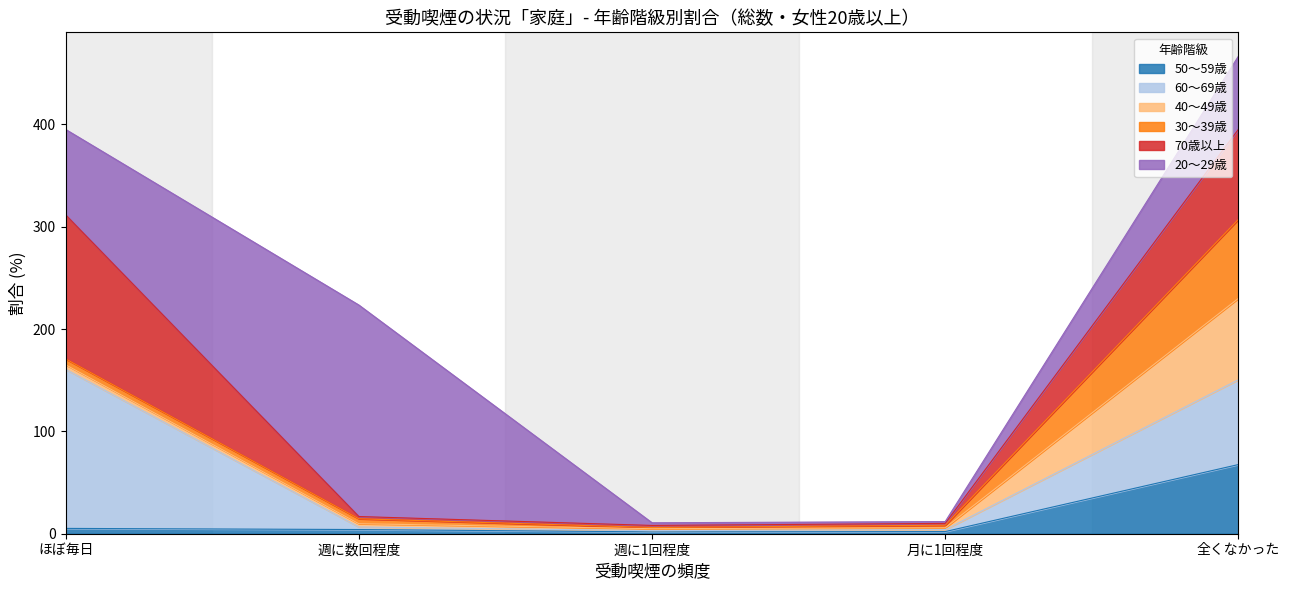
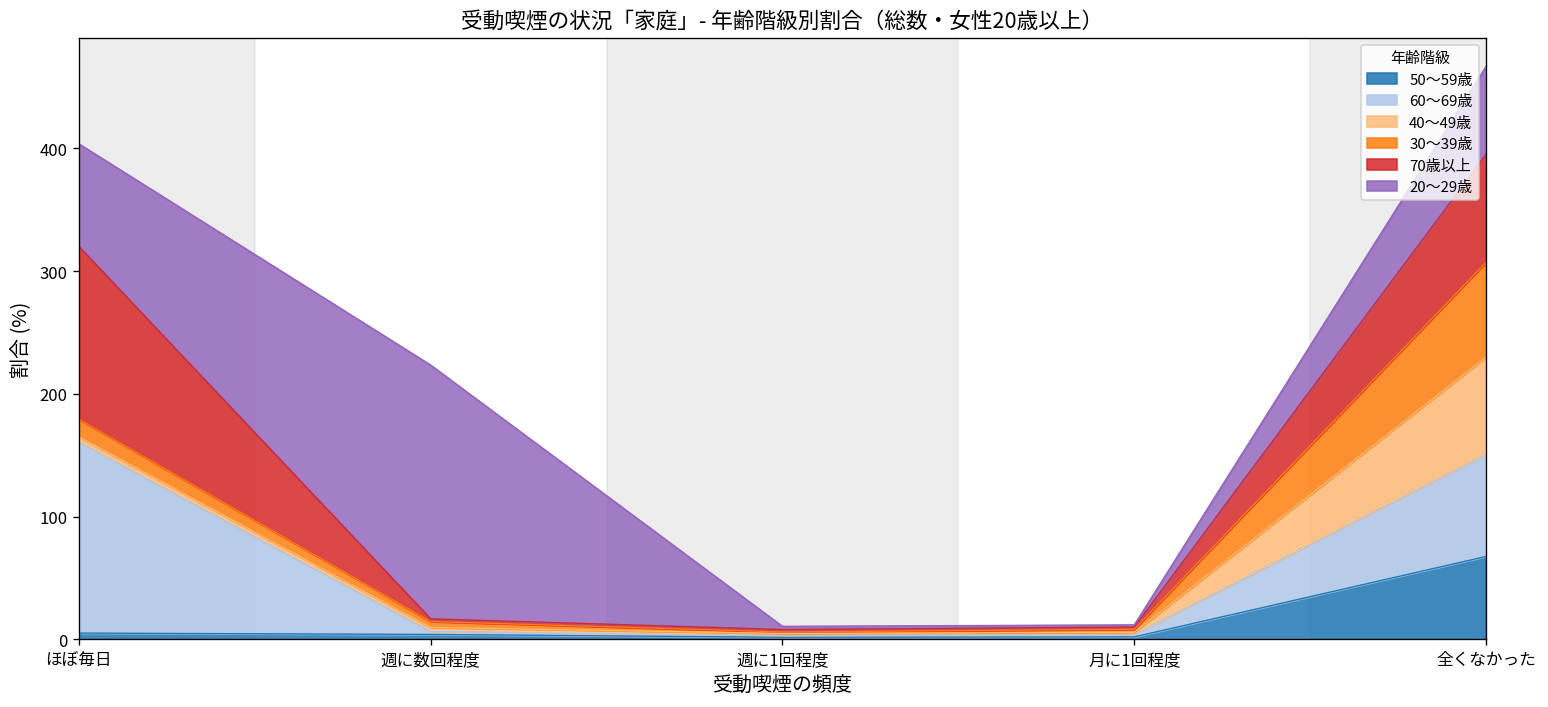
30～39歳, ほぼ毎日: 6 -> 14
